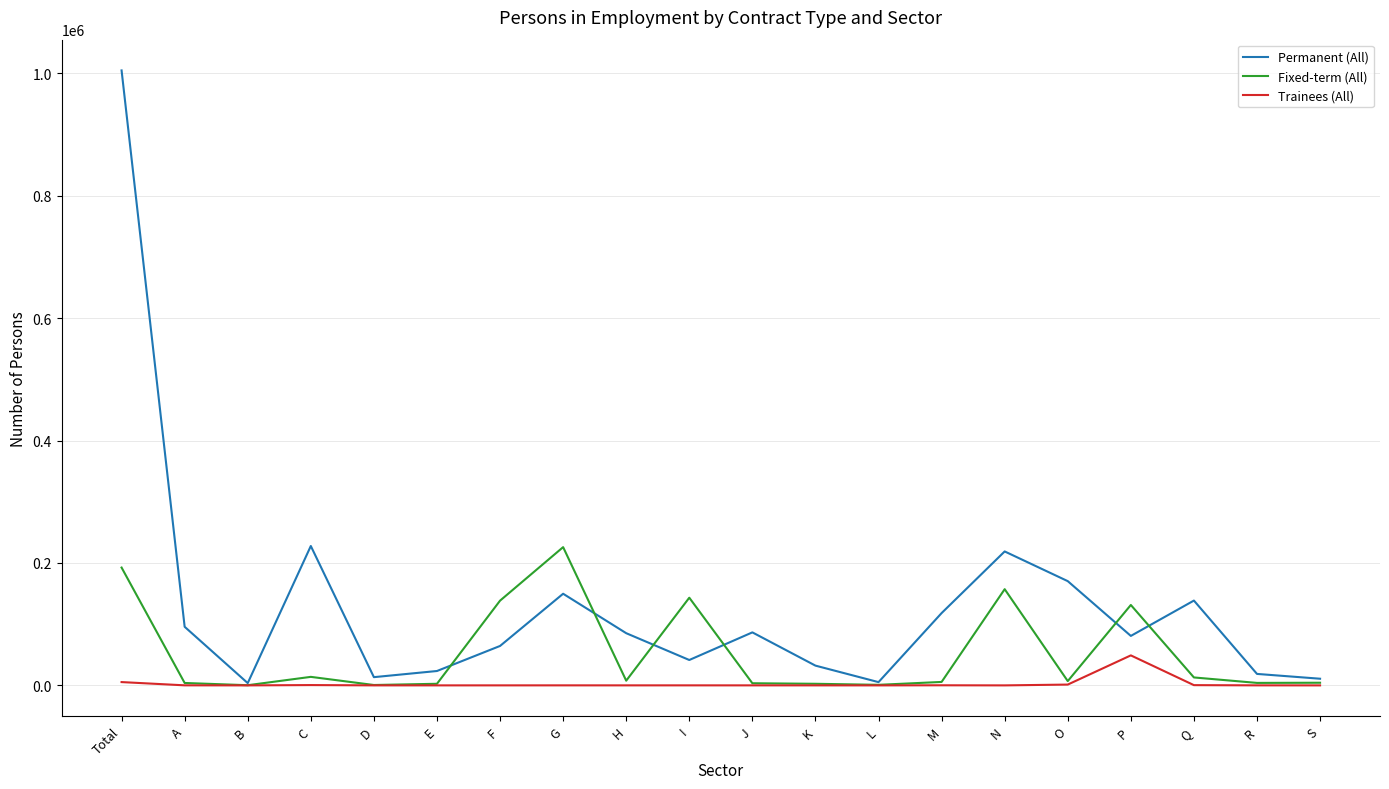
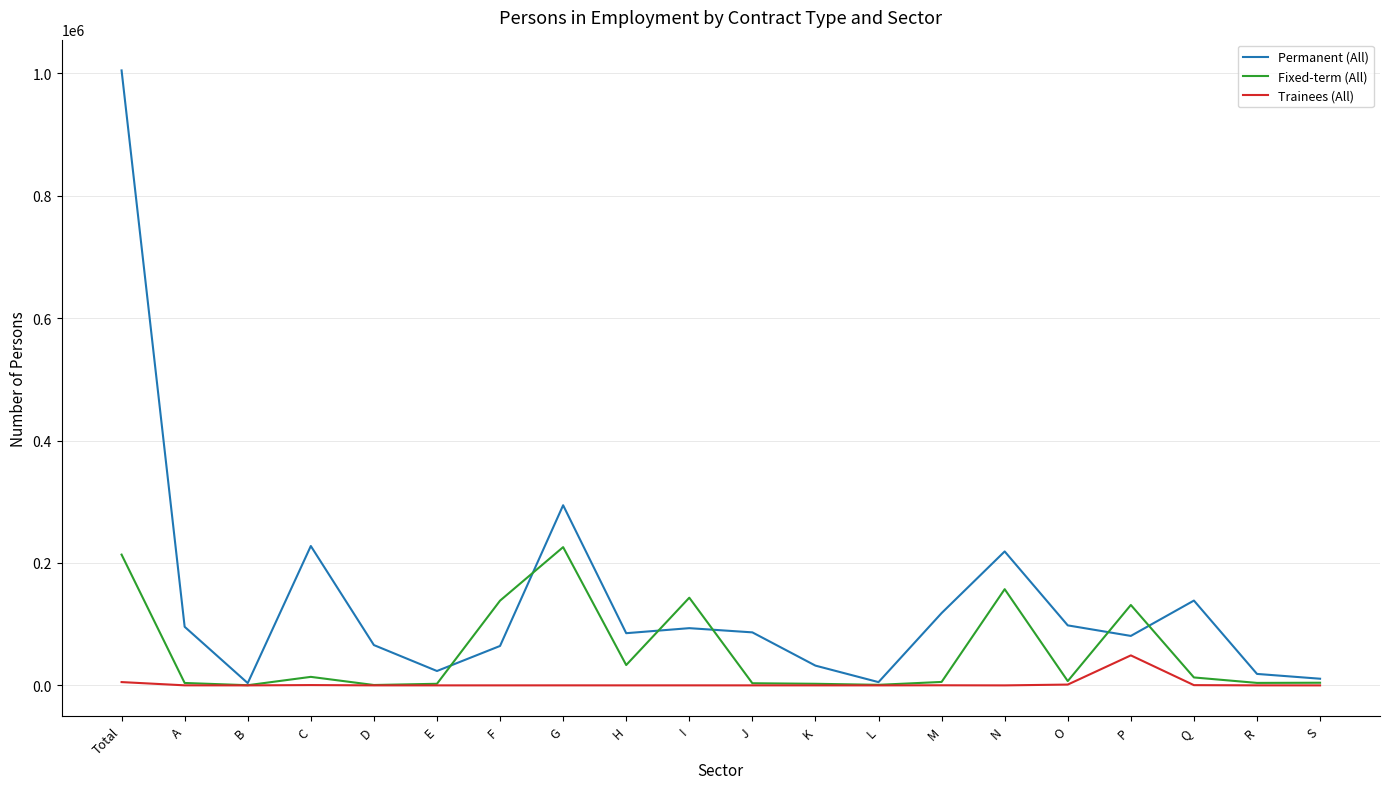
Fixed-term (All), Total: 190000 -> 210000
Permanent (All), D: 10000 -> 70000
Permanent (All), G: 150000 -> 290000
Fixed-term (All), H: 10000 -> 30000
Permanent (All), I: 40000 -> 90000
Permanent (All), O: 170000 -> 100000
